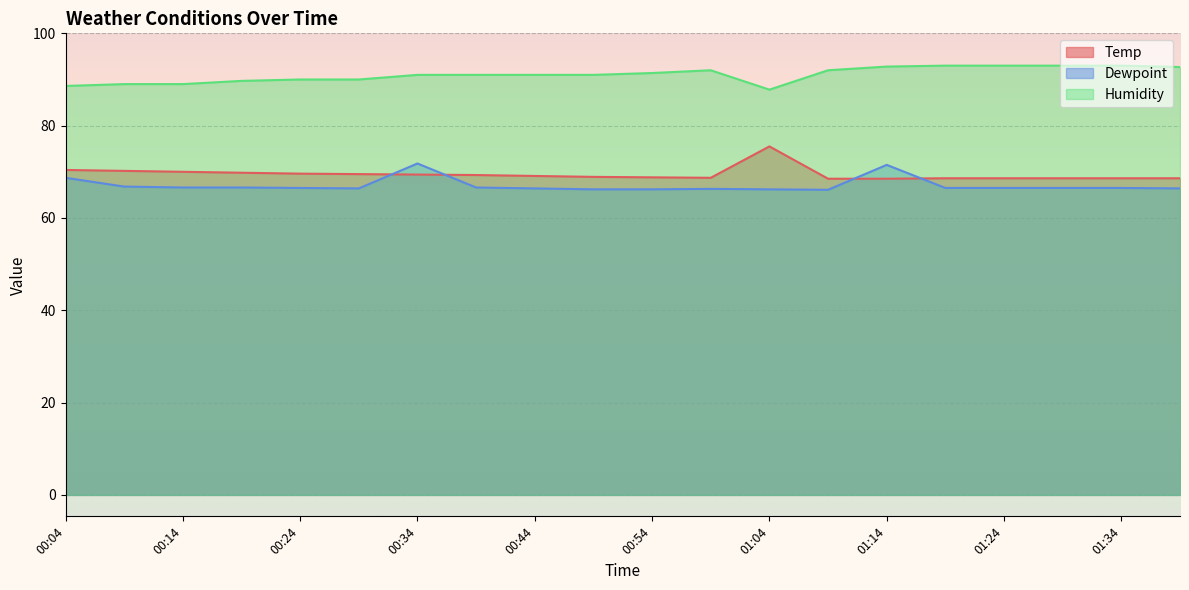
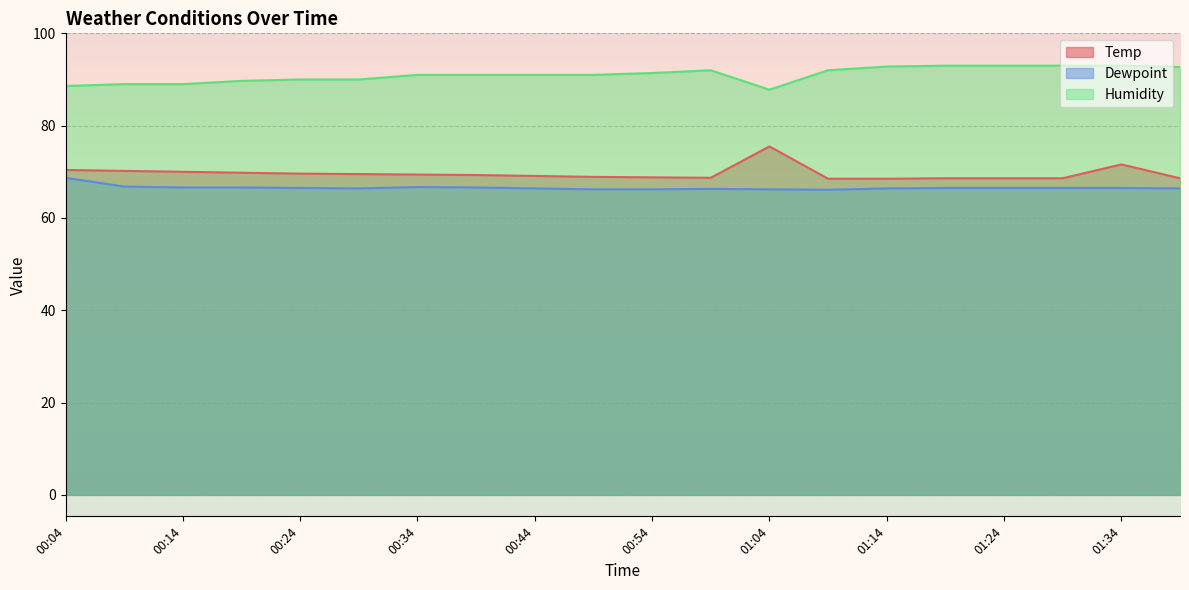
Dewpoint, 00:34: 72 -> 67
Dewpoint, 01:14: 72 -> 66
Temp, 01:34: 69 -> 72
